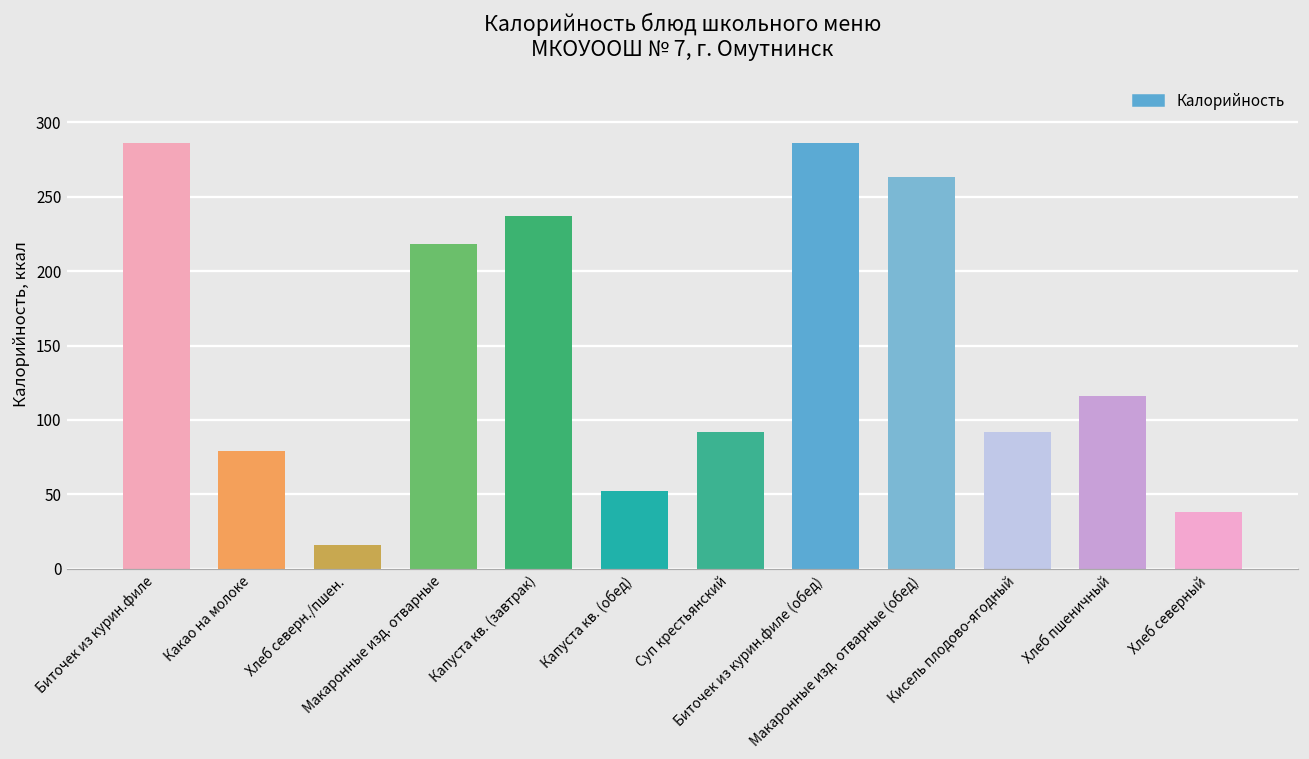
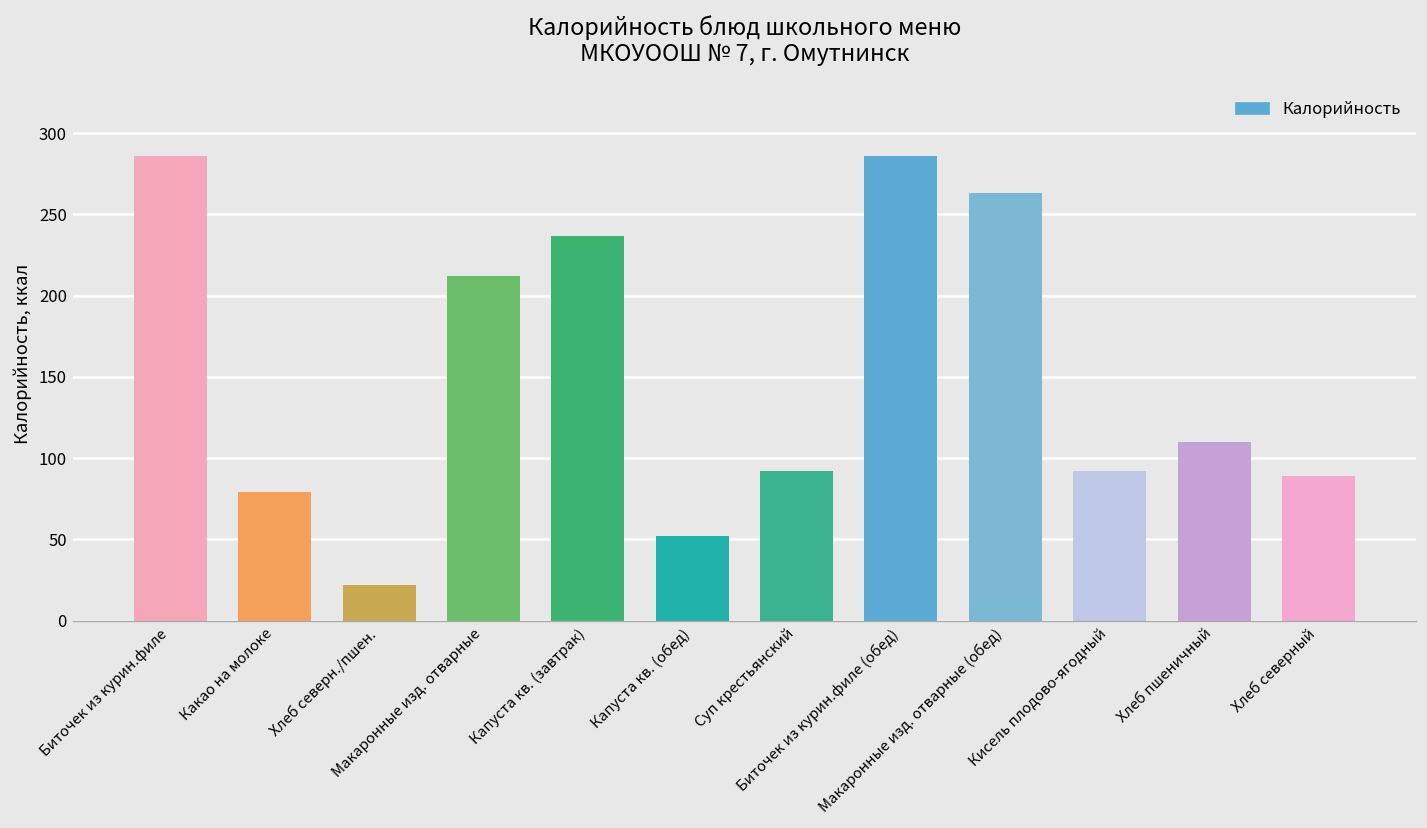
Хлеб северн./пшен.: 16 -> 22
Макаронные изд. отварные: 218 -> 212
Хлеб пшеничный: 116 -> 110
Хлеб северный: 38 -> 89
